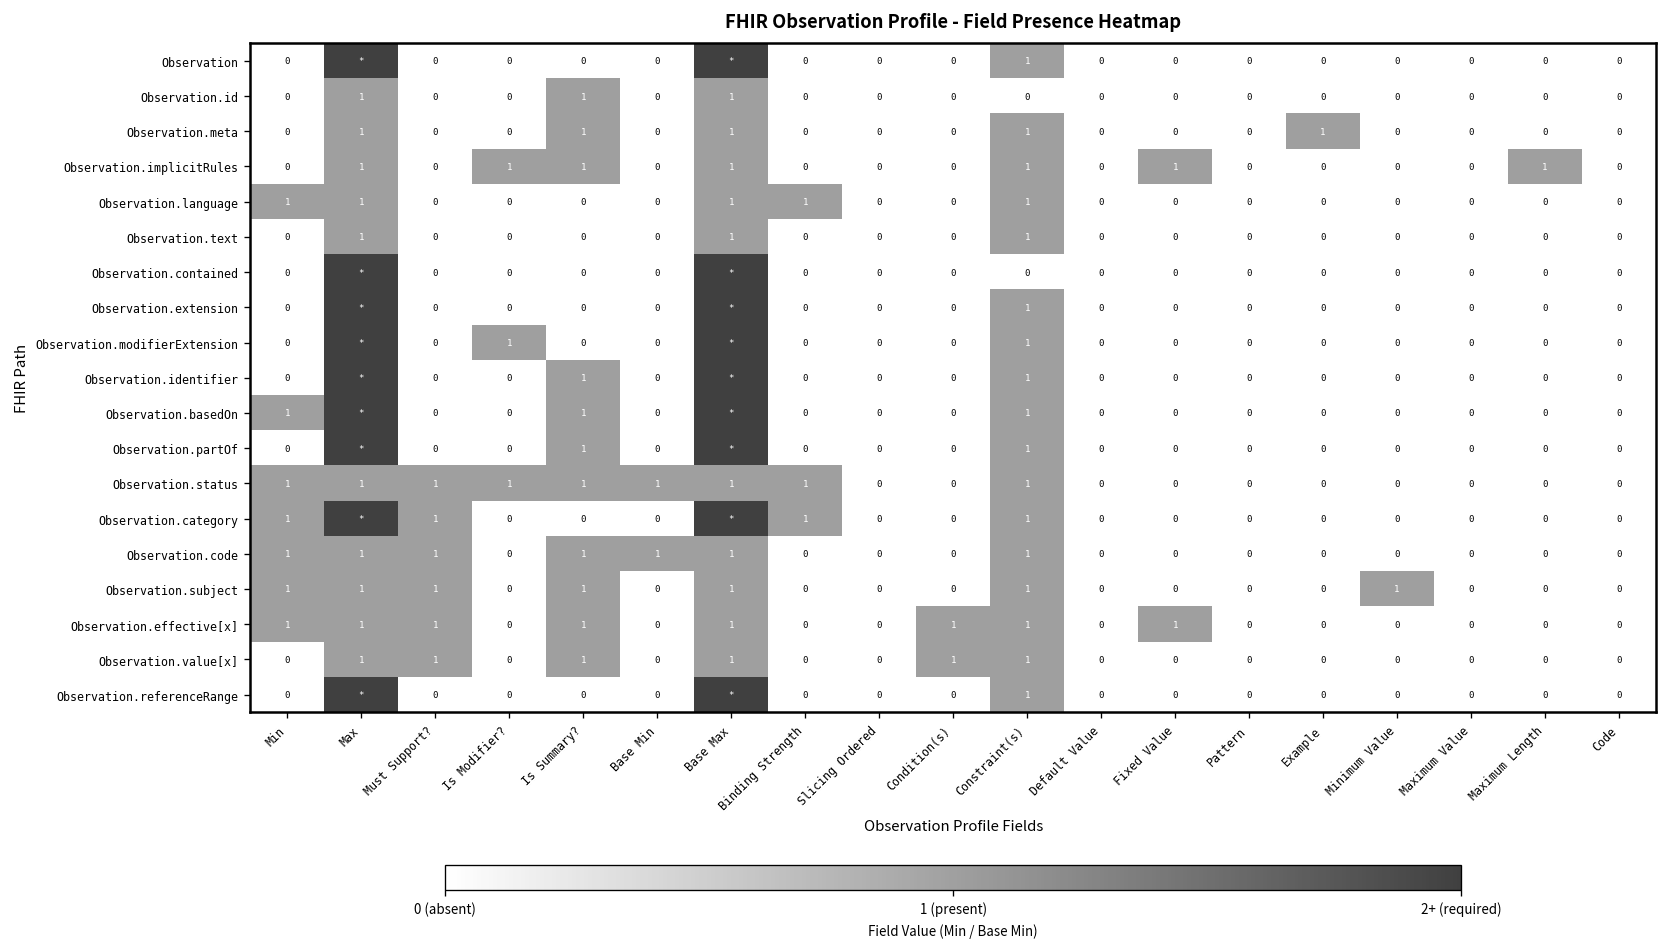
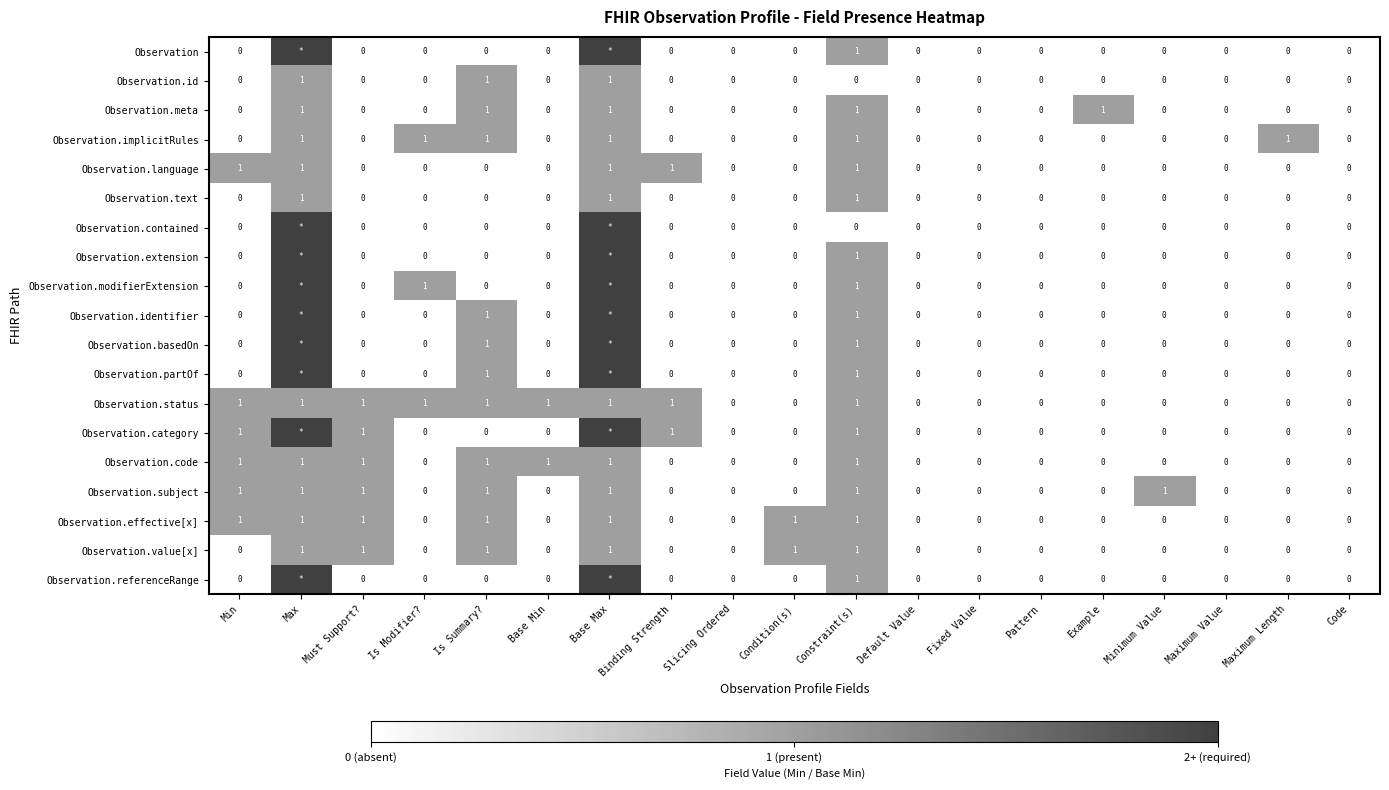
Observation.implicitRules, Fixed Value: 1 -> 0
Observation.basedOn, Min: 1 -> 0
Observation.effective[x], Fixed Value: 1 -> 0
